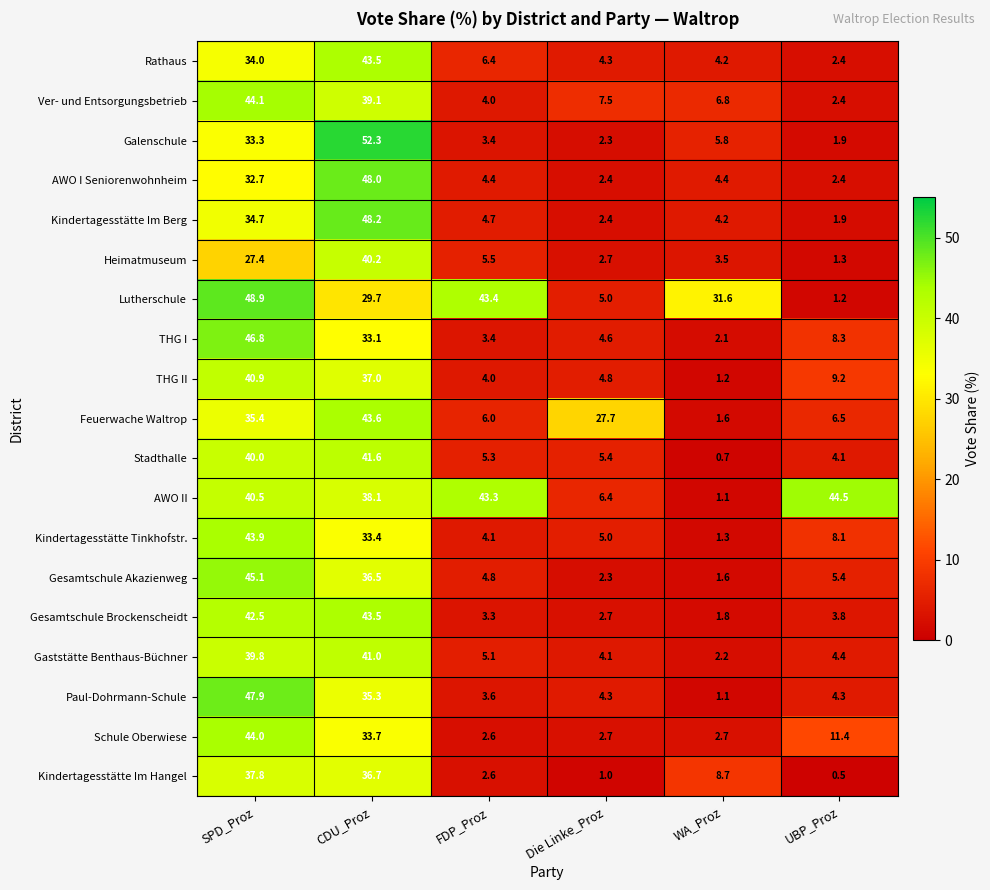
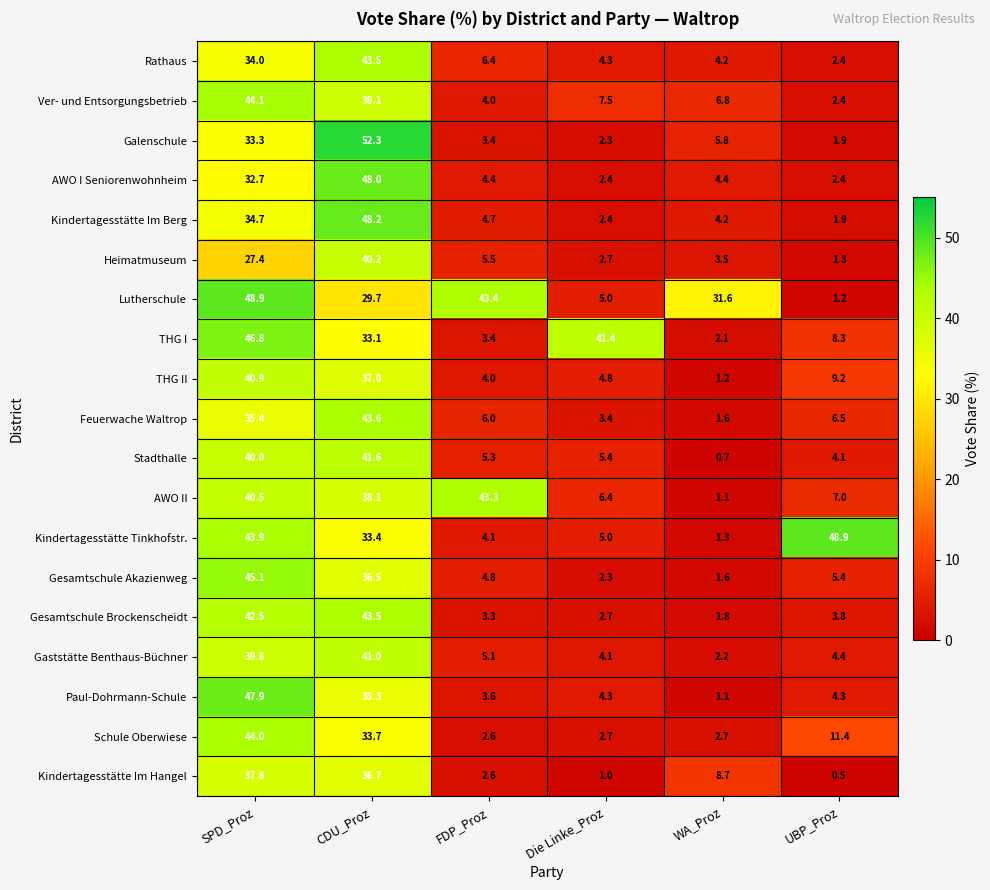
THG I, Die Linke_Proz: 4.6 -> 41.4
Feuerwache Waltrop, Die Linke_Proz: 27.7 -> 3.4
AWO II, UBP_Proz: 44.5 -> 7.0
Kindertagesstätte Tinkhofstr., UBP_Proz: 8.1 -> 48.9
